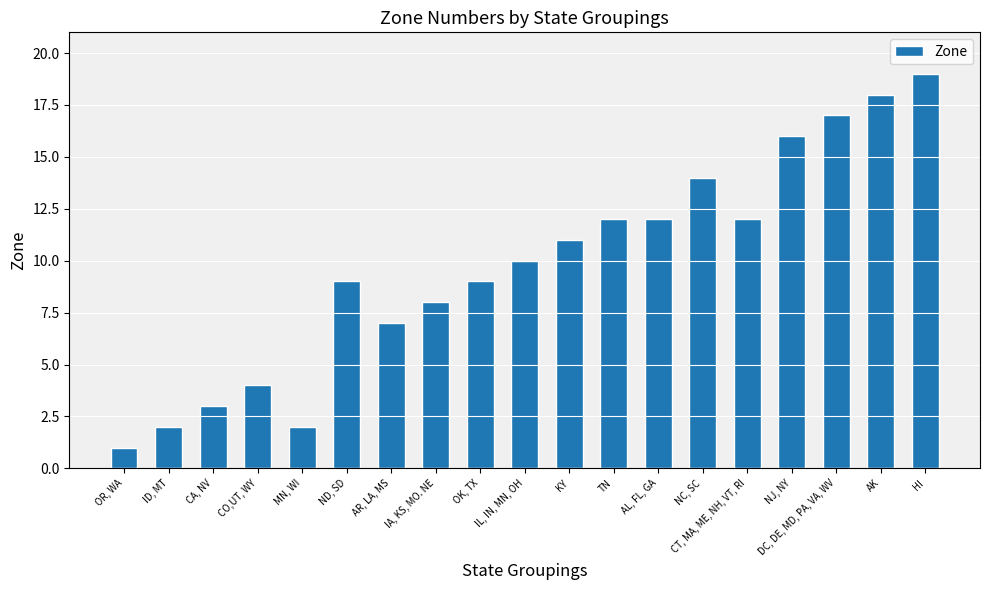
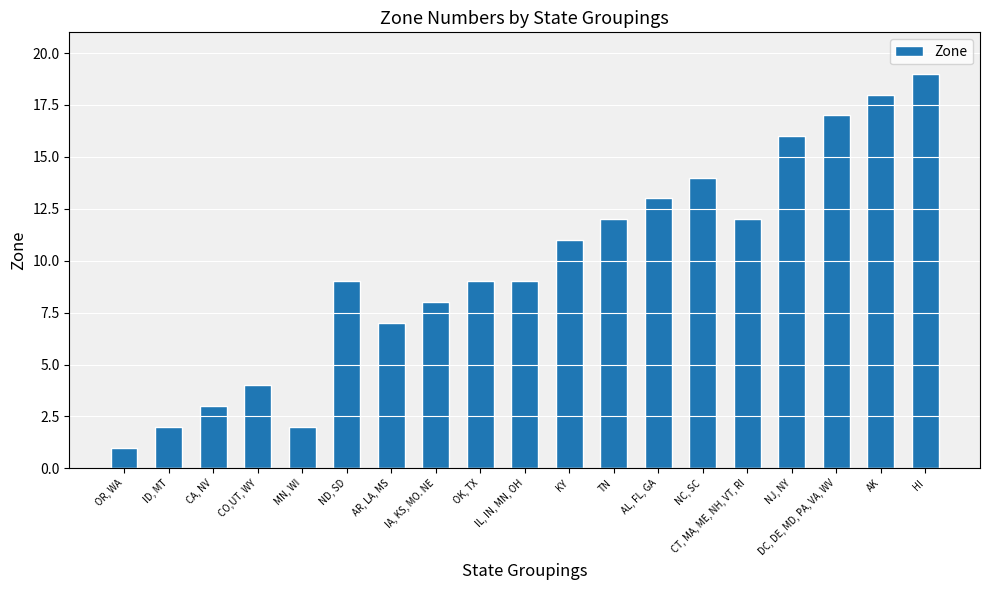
IL, IN, MN, OH: 10 -> 9
AL, FL, GA: 12 -> 13
